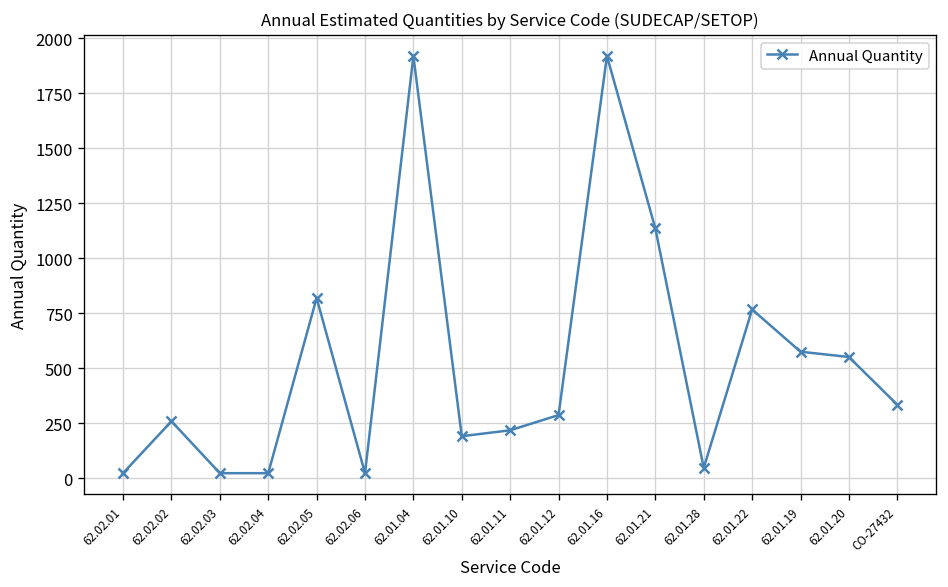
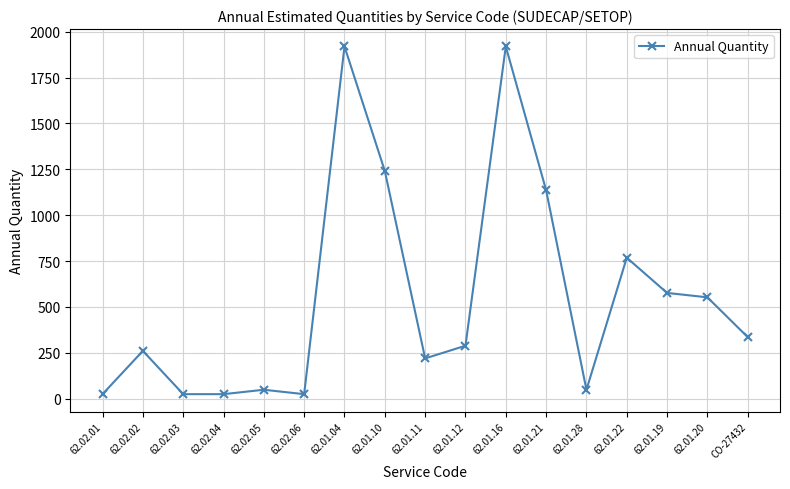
62.02.05: 820 -> 50
62.01.10: 190 -> 1240
